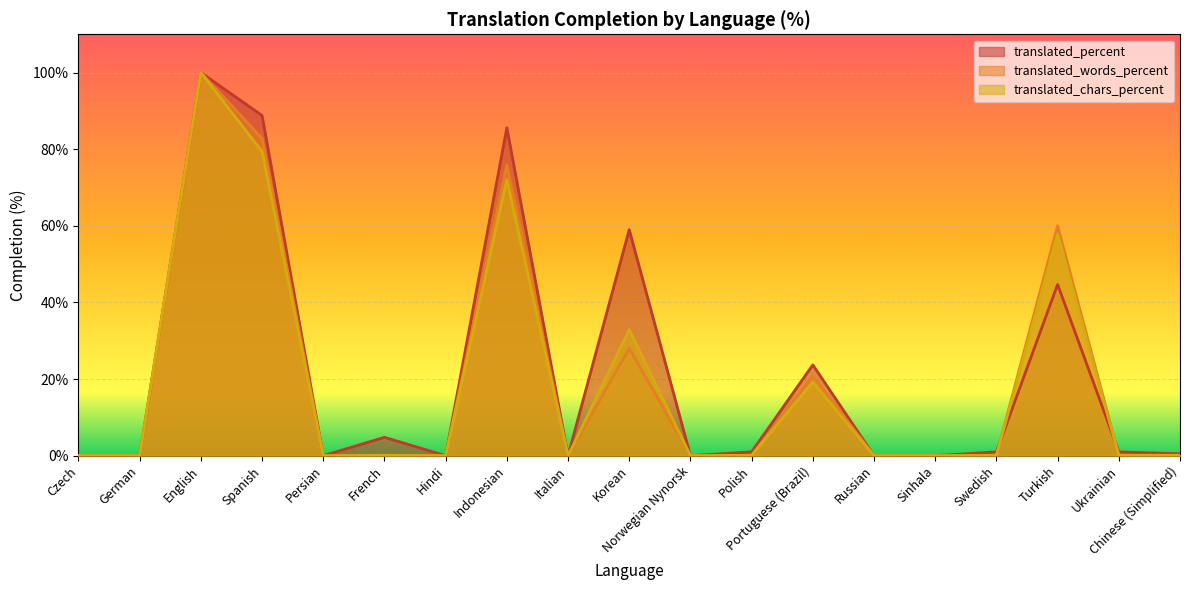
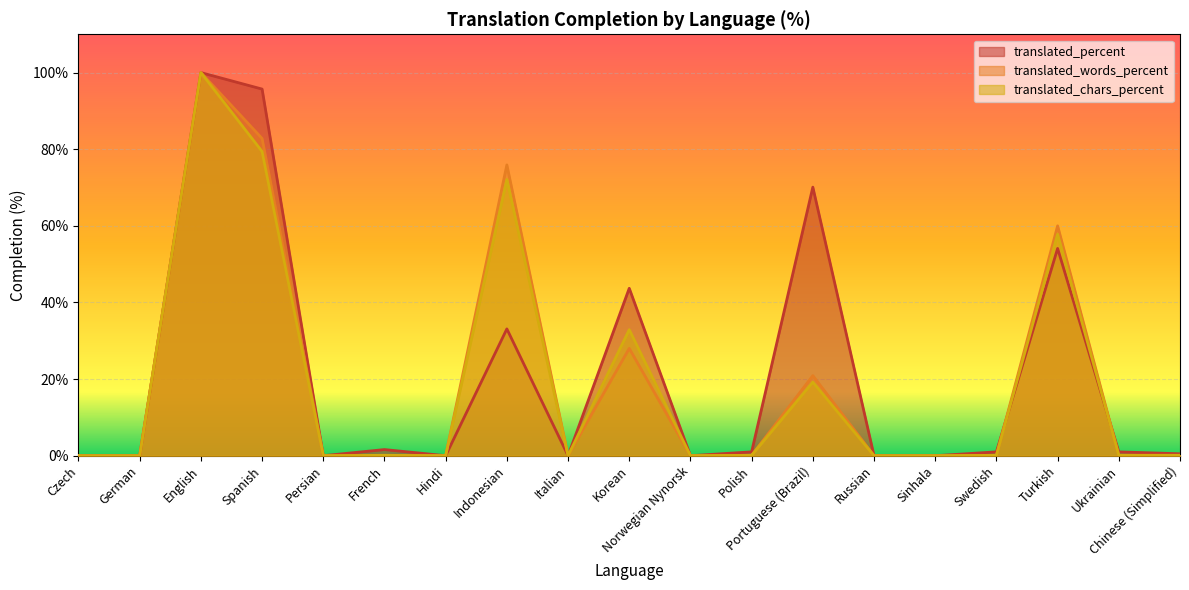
translated_percent, Spanish: 89% -> 96%
translated_percent, French: 5% -> 2%
translated_percent, Indonesian: 86% -> 33%
translated_percent, Korean: 59% -> 44%
translated_percent, Portuguese (Brazil): 24% -> 70%
translated_percent, Turkish: 45% -> 54%
